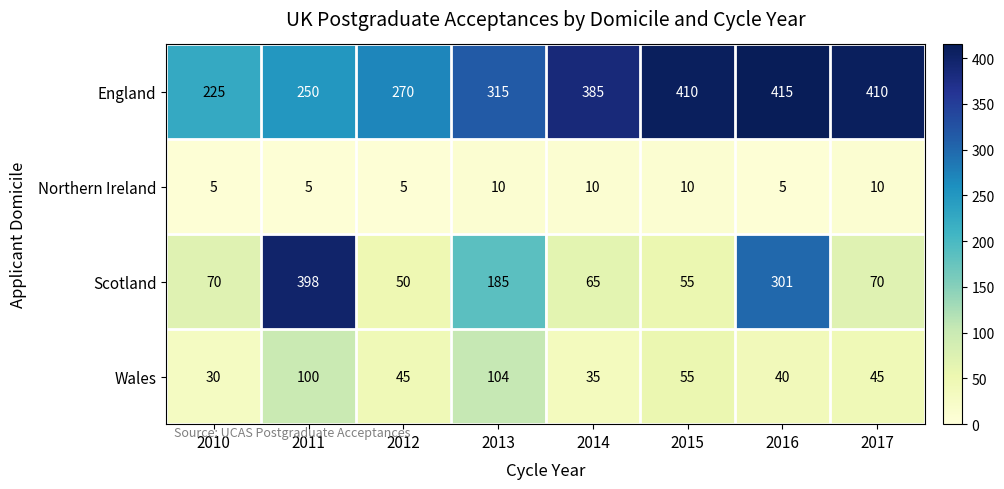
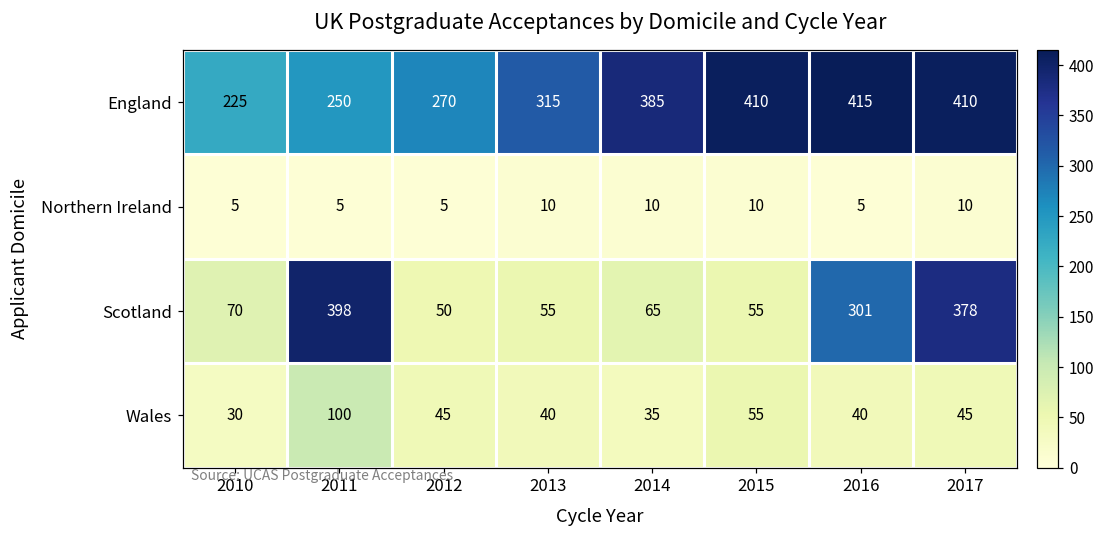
Scotland, 2013: 185 -> 55
Scotland, 2017: 70 -> 378
Wales, 2013: 104 -> 40
